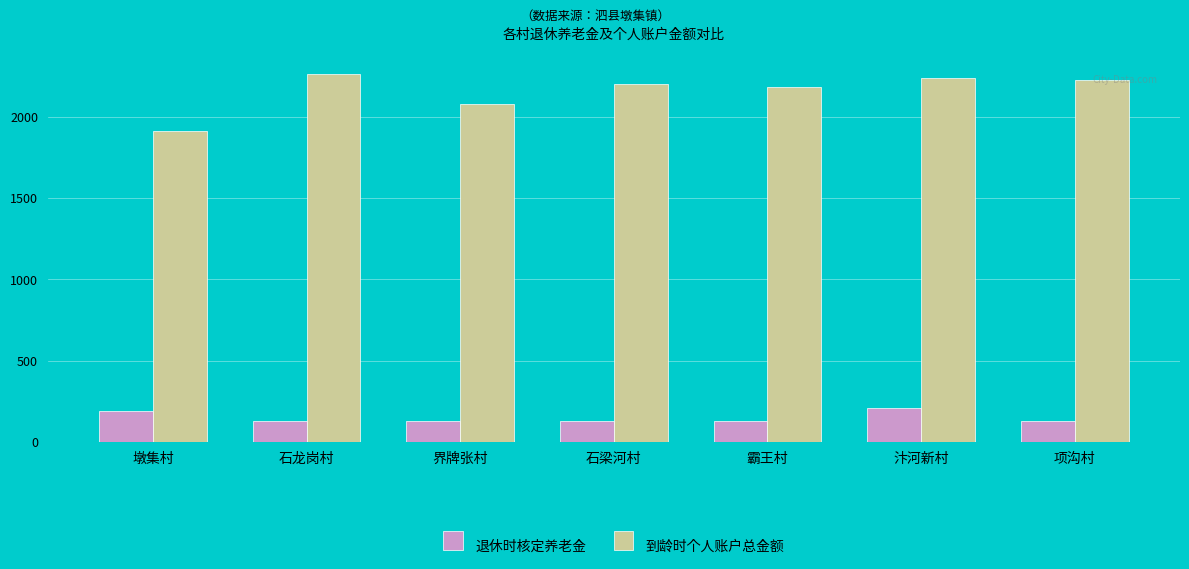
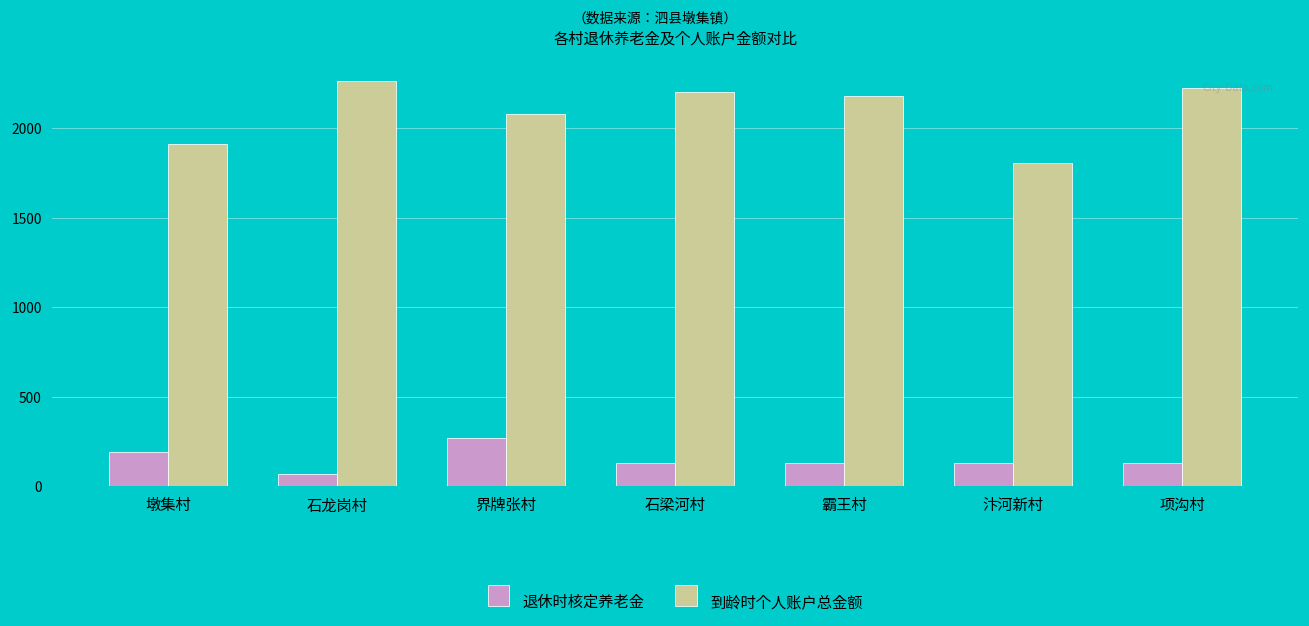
退休时核定养老金, 石龙岗村: 130 -> 70
退休时核定养老金, 界牌张村: 130 -> 270
退休时核定养老金, 汴河新村: 210 -> 130
到龄时个人账户总金额, 汴河新村: 2240 -> 1810
